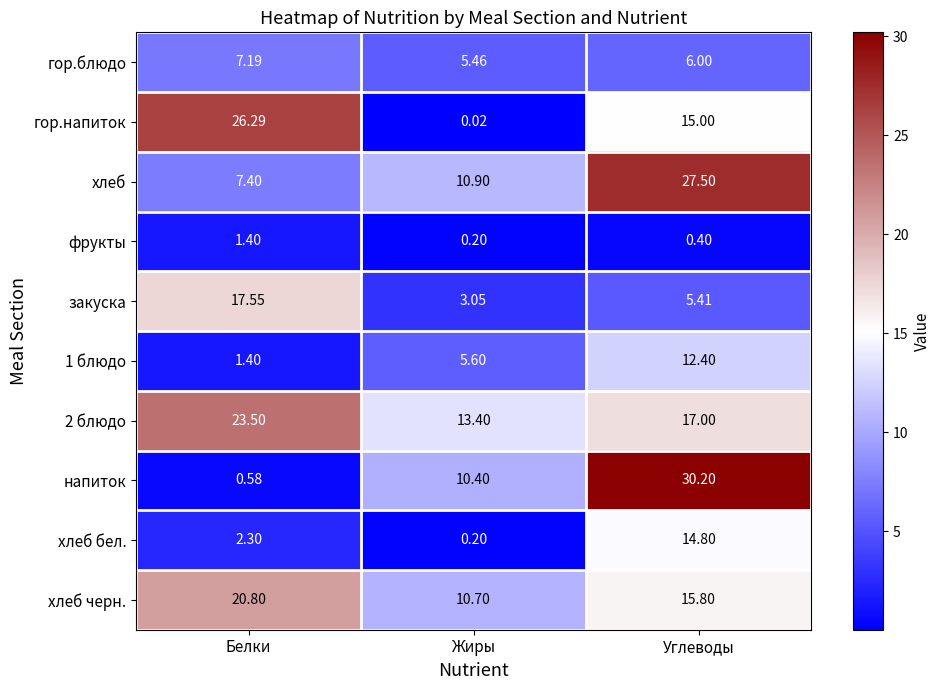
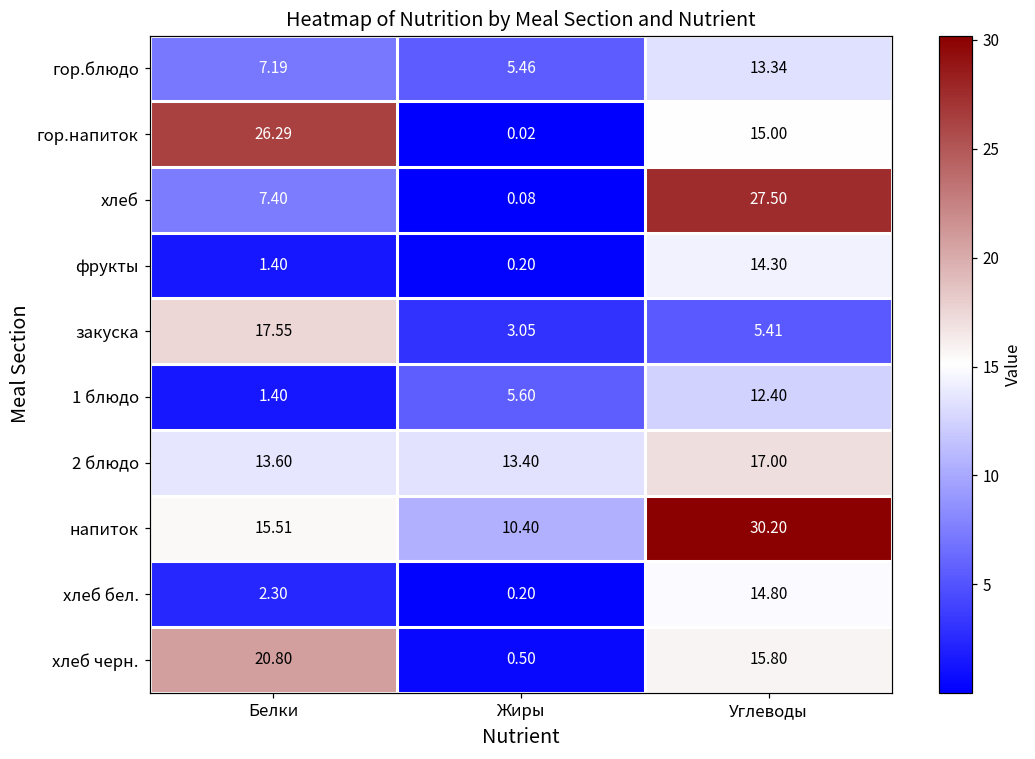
гор.блюдо, Углеводы: 6.00 -> 13.34
хлеб, Жиры: 10.90 -> 0.08
фрукты, Углеводы: 0.40 -> 14.30
2 блюдо, Белки: 23.50 -> 13.60
напиток, Белки: 0.58 -> 15.51
хлеб черн., Жиры: 10.70 -> 0.50
